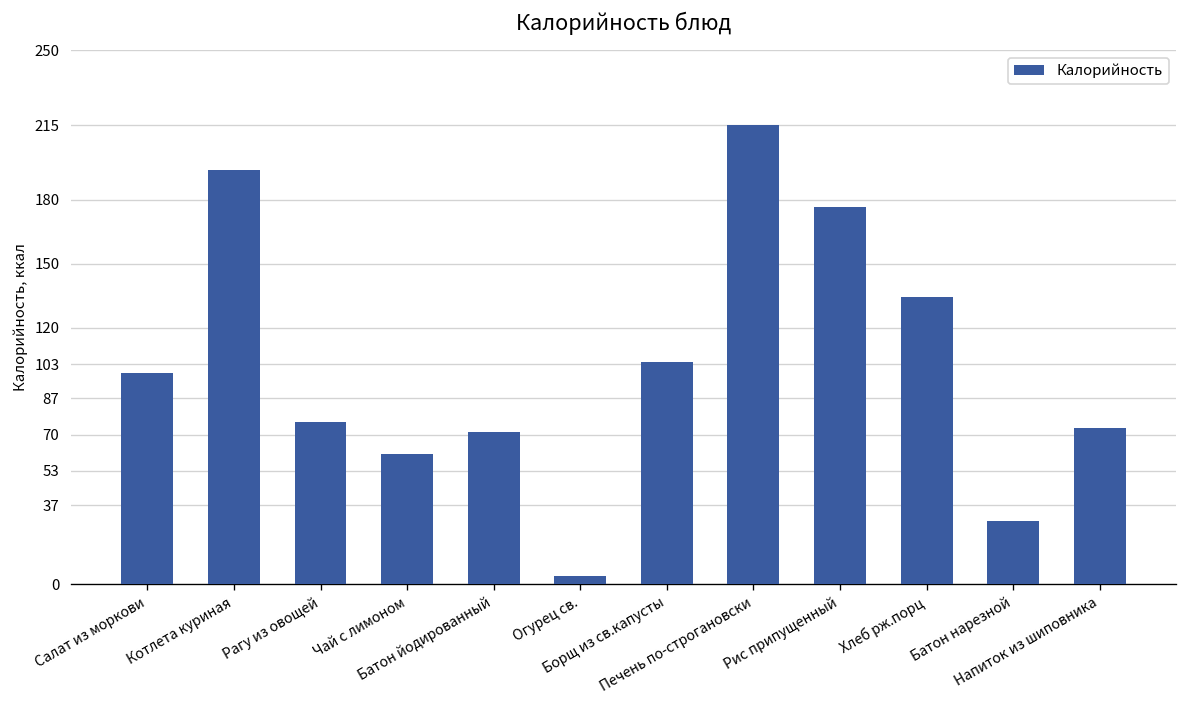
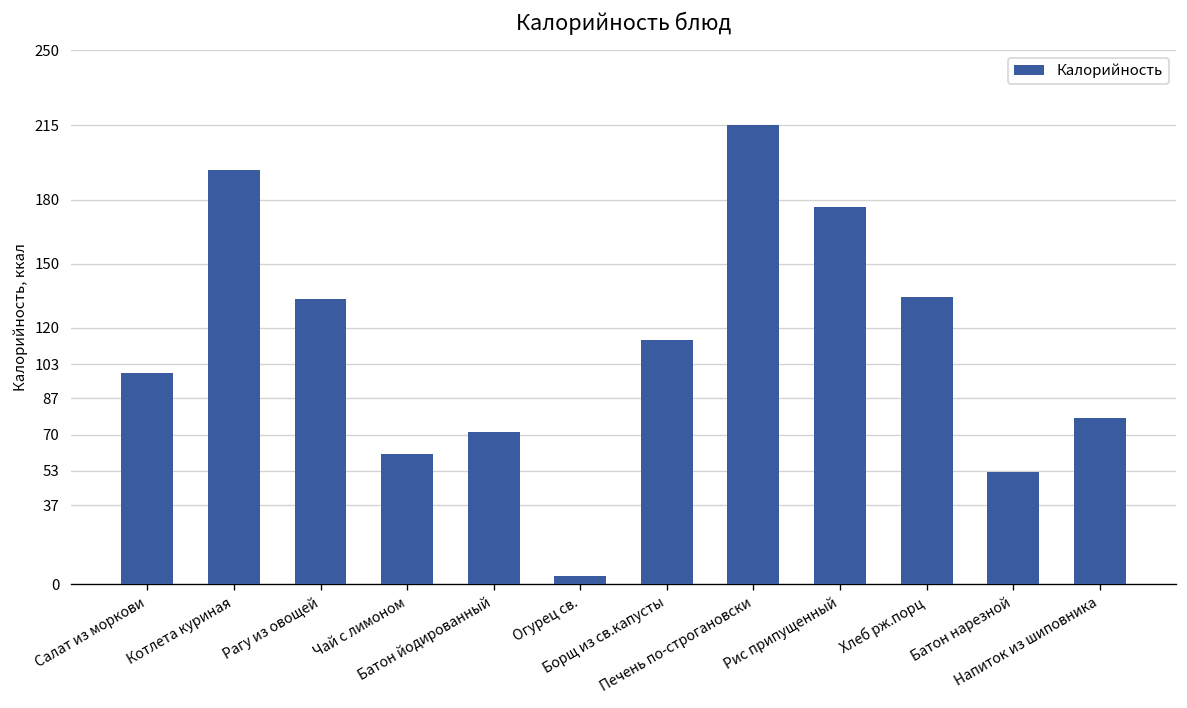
Рагу из овощей: 76 -> 133
Борщ из св.капусты: 104 -> 114
Батон нарезной: 29 -> 52
Напиток из шиповника: 73 -> 78
